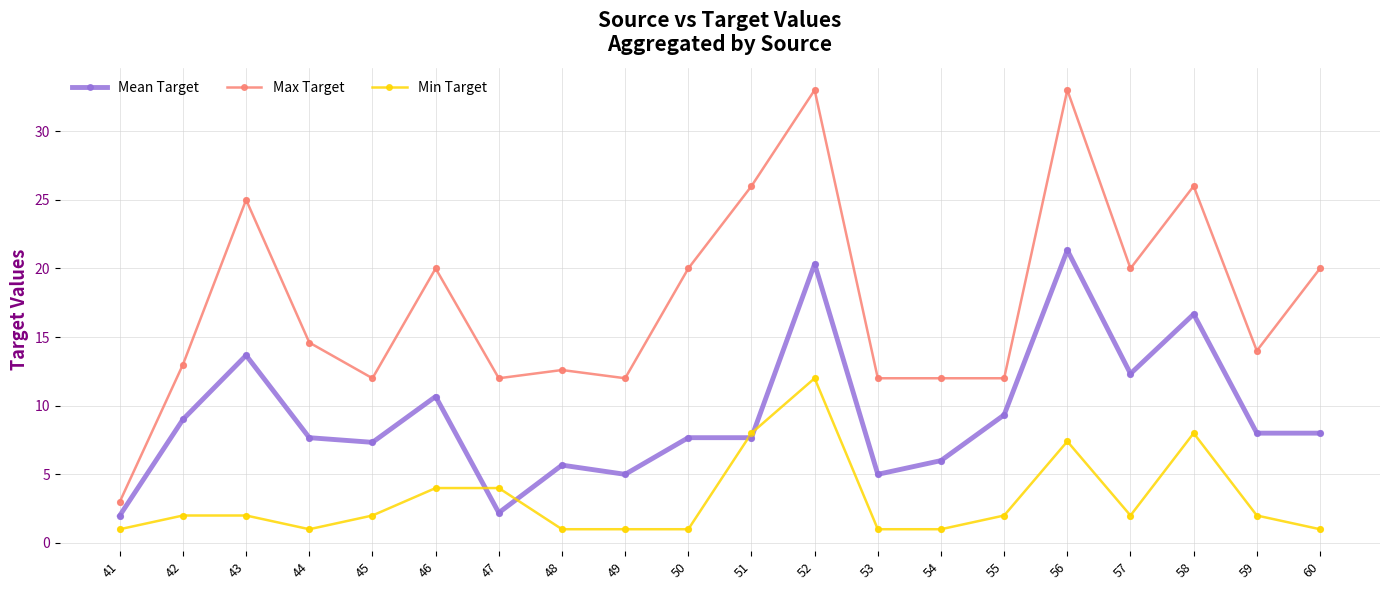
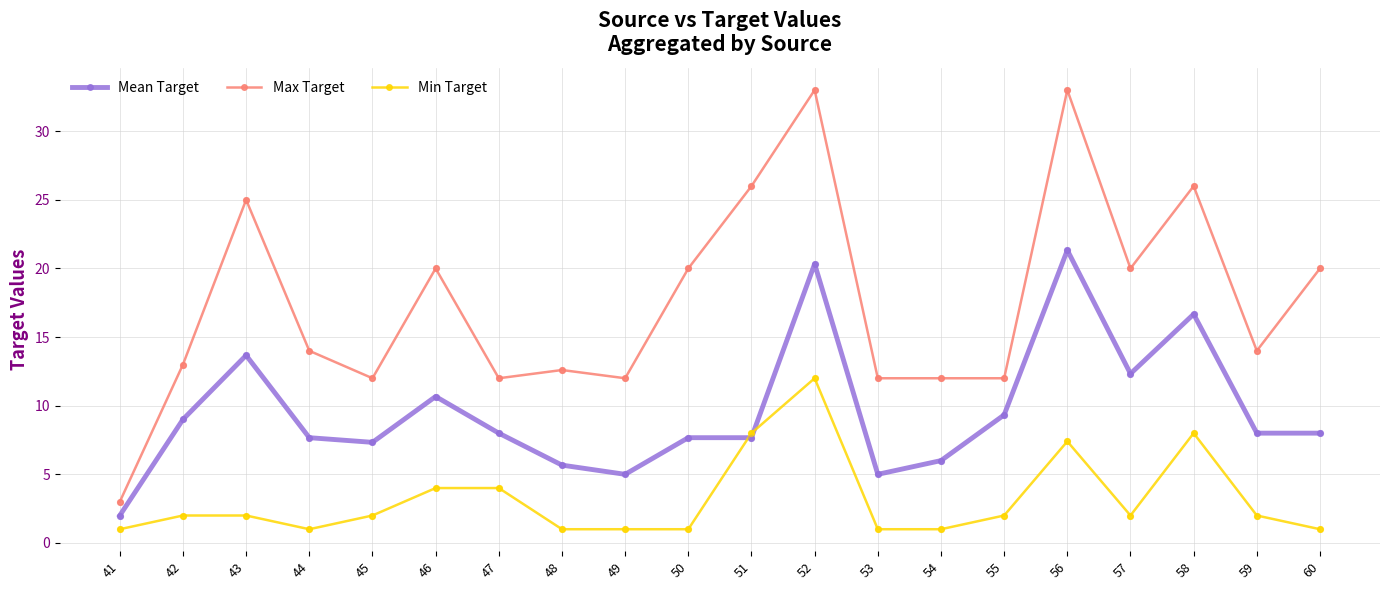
Max Target, 44: 14.6 -> 14.0
Mean Target, 47: 2.2 -> 8.0
